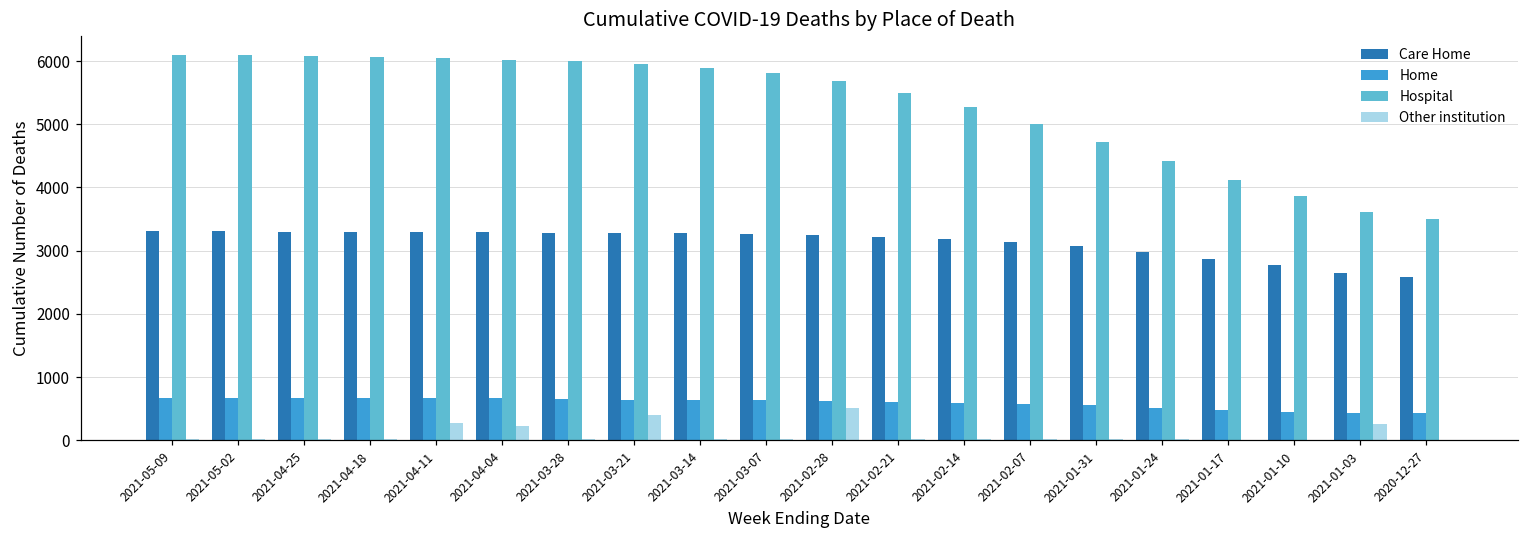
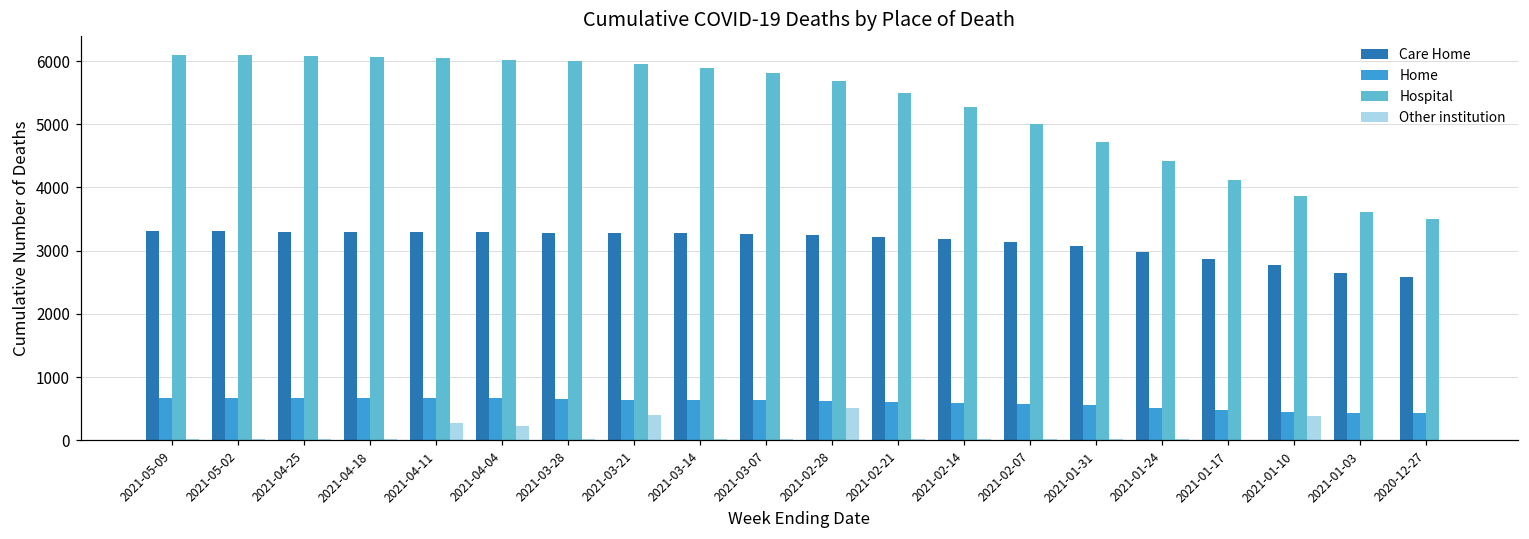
Other institution, 2021-01-10: 0 -> 400
Other institution, 2021-01-03: 300 -> 0
